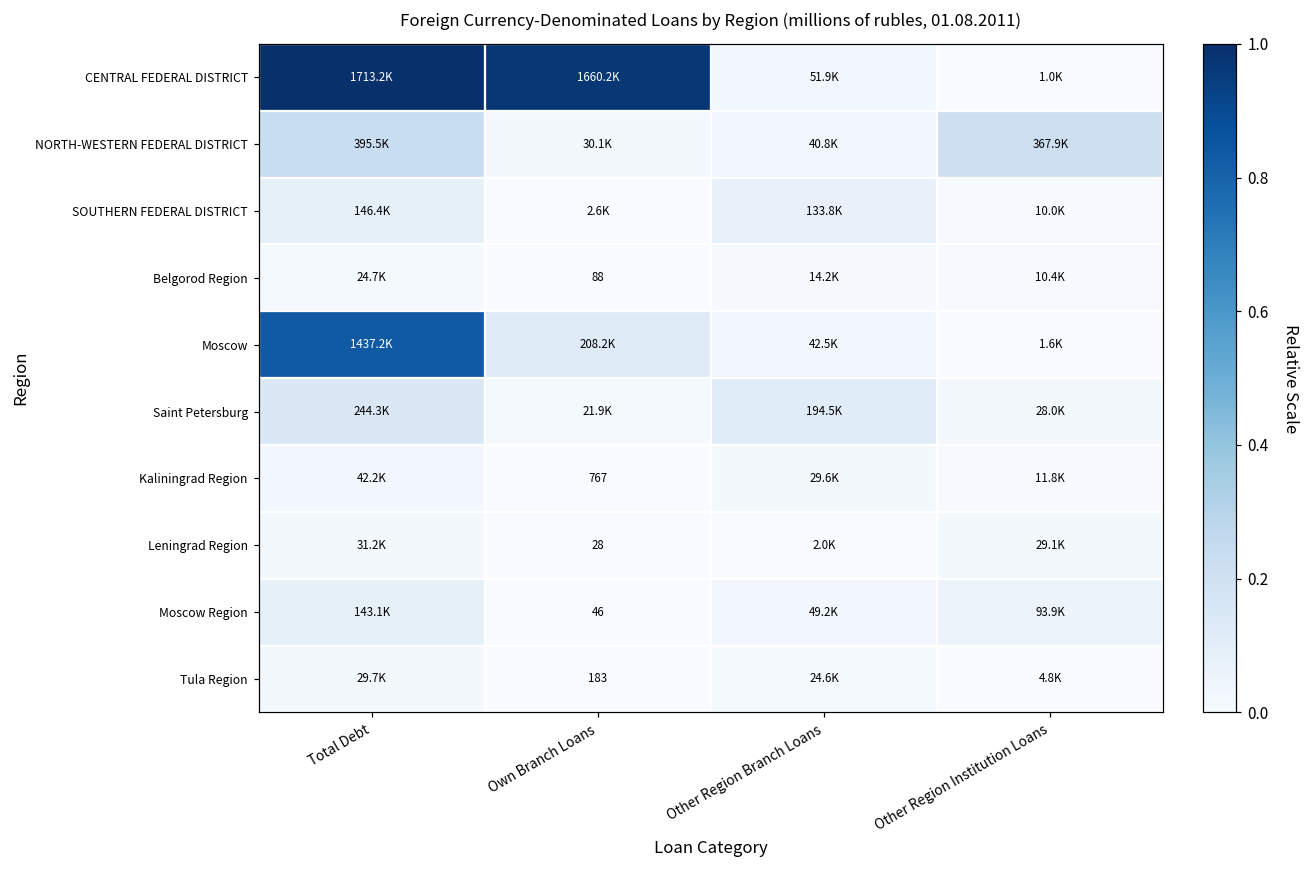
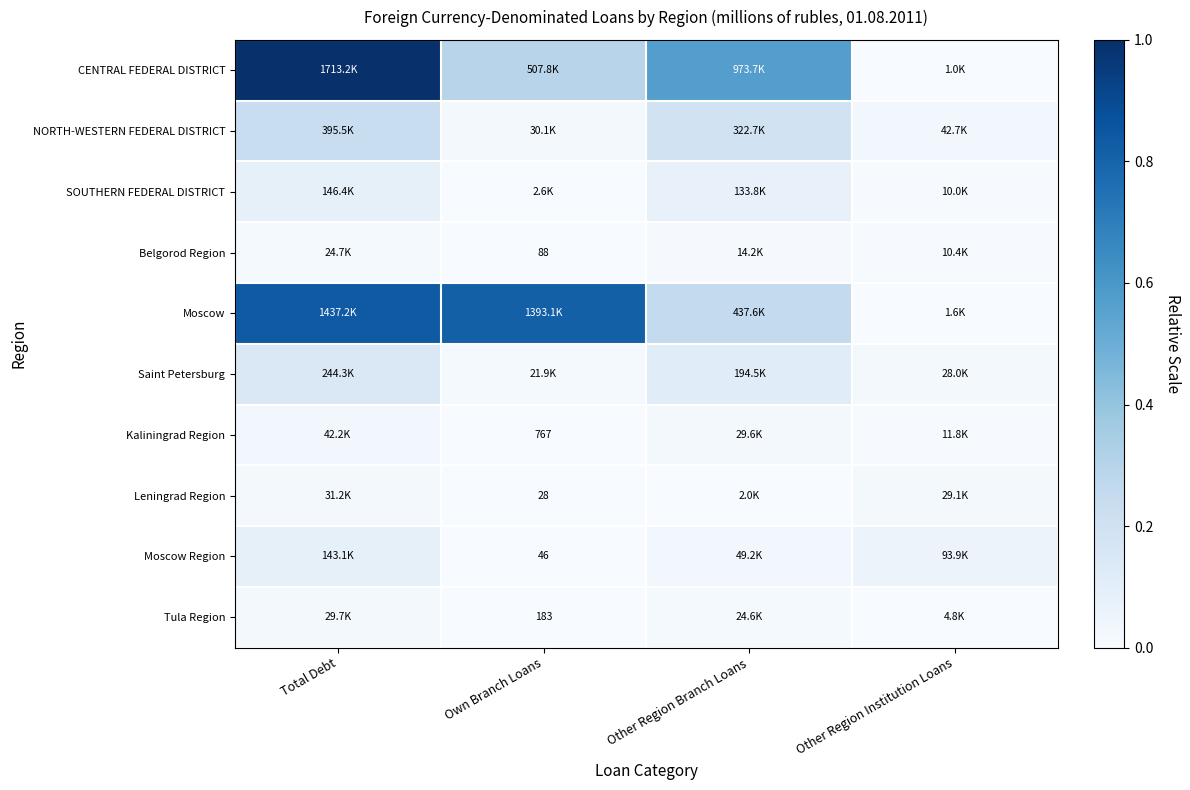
CENTRAL FEDERAL DISTRICT, Own Branch Loans: 1660.2K -> 507.8K
CENTRAL FEDERAL DISTRICT, Other Region Branch Loans: 51.9K -> 973.7K
NORTH-WESTERN FEDERAL DISTRICT, Other Region Branch Loans: 40.8K -> 322.7K
NORTH-WESTERN FEDERAL DISTRICT, Other Region Institution Loans: 367.9K -> 42.7K
Moscow, Own Branch Loans: 208.2K -> 1393.1K
Moscow, Other Region Branch Loans: 42.5K -> 437.6K
